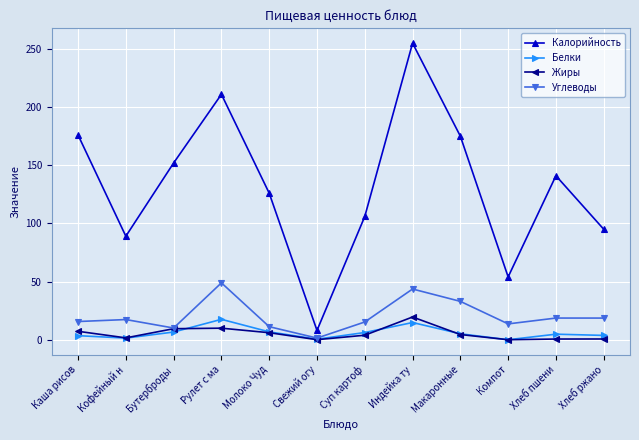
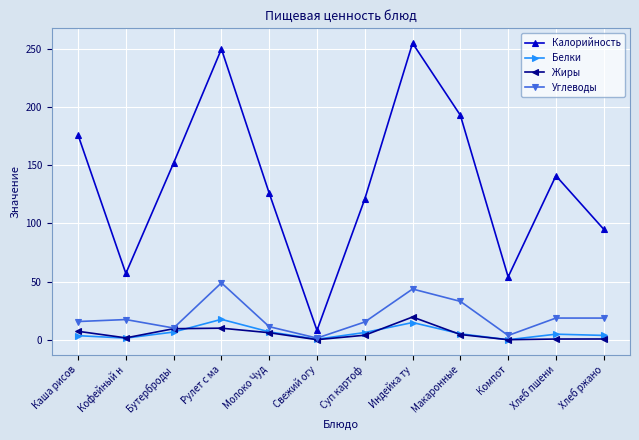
Калорийность, Кофейный н: 89 -> 57
Калорийность, Рулет с ма: 211 -> 250
Калорийность, Суп картоф: 106 -> 121
Калорийность, Макаронные: 175 -> 193
Углеводы, Компот: 14 -> 4
